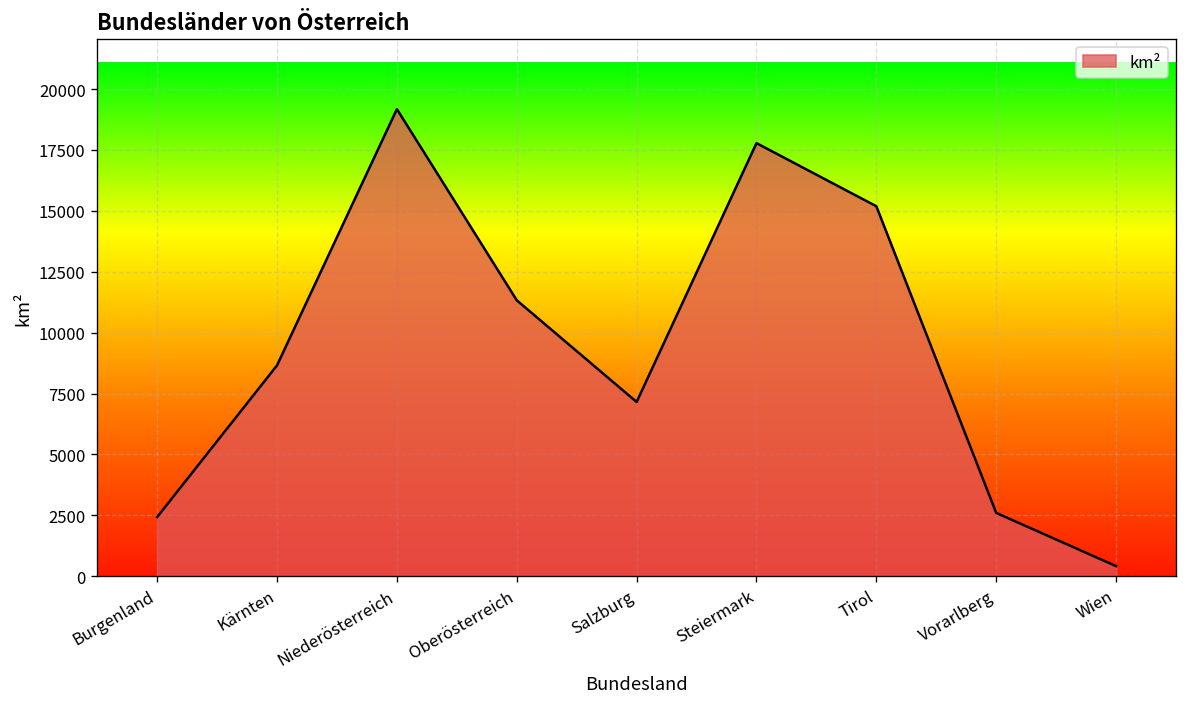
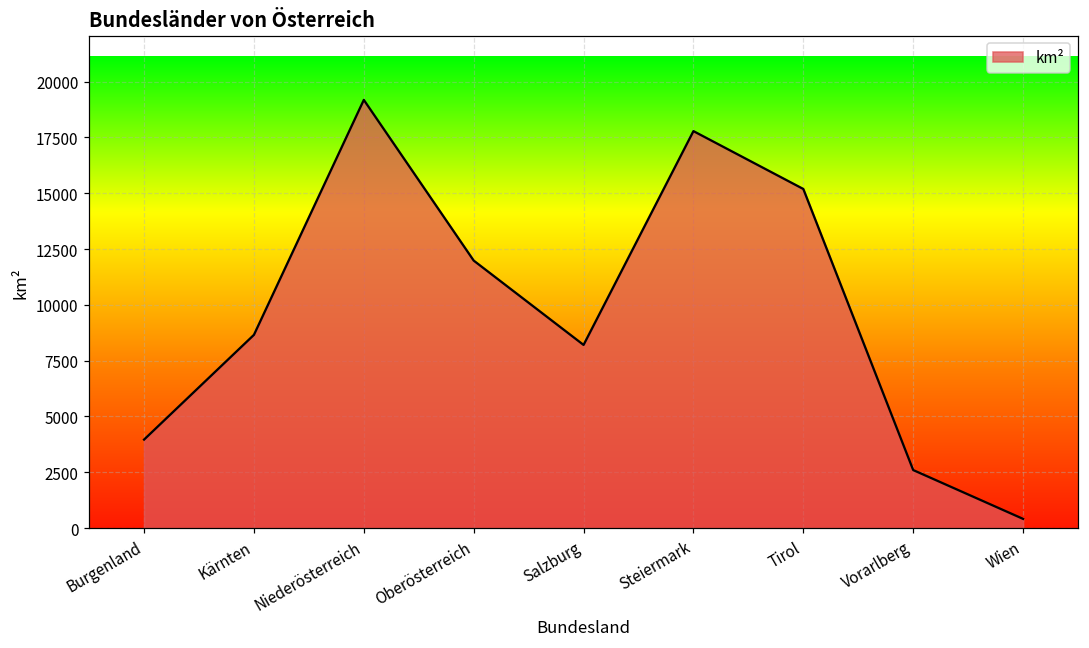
Burgenland: 2400 -> 4000
Oberösterreich: 11300 -> 12000
Salzburg: 7200 -> 8200
